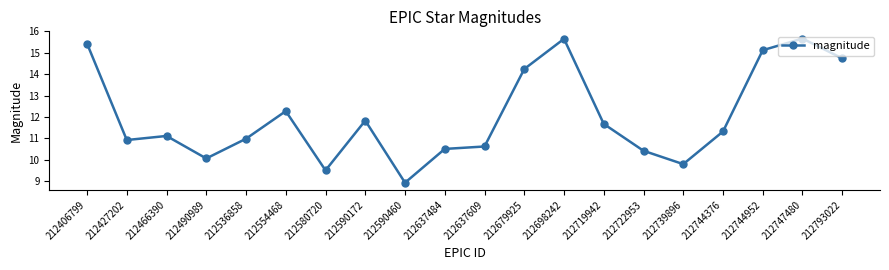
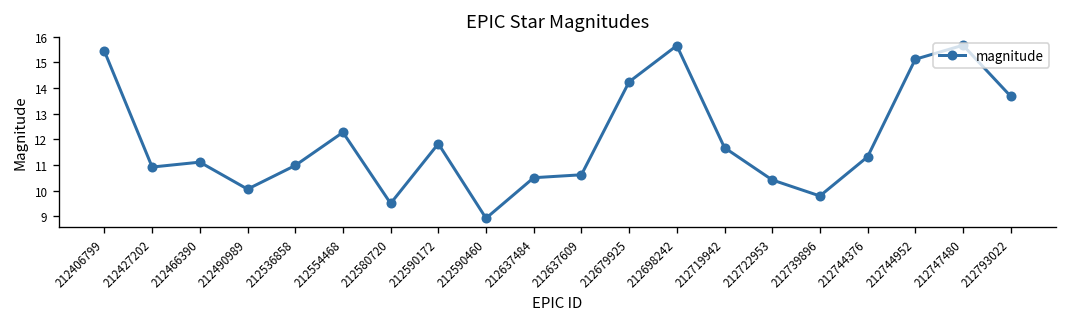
212793022: 14.7 -> 13.7
